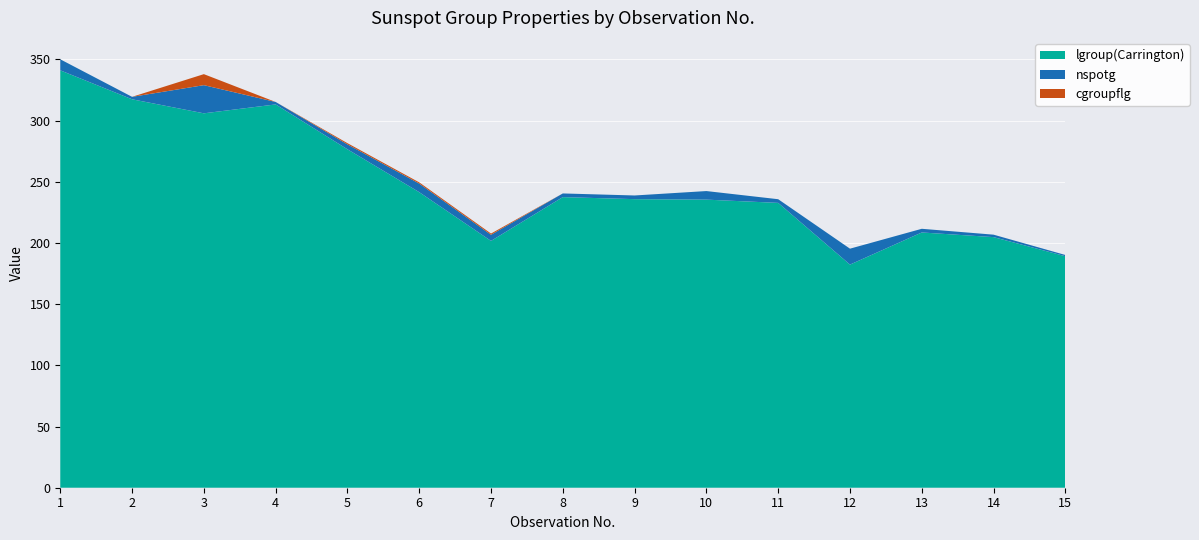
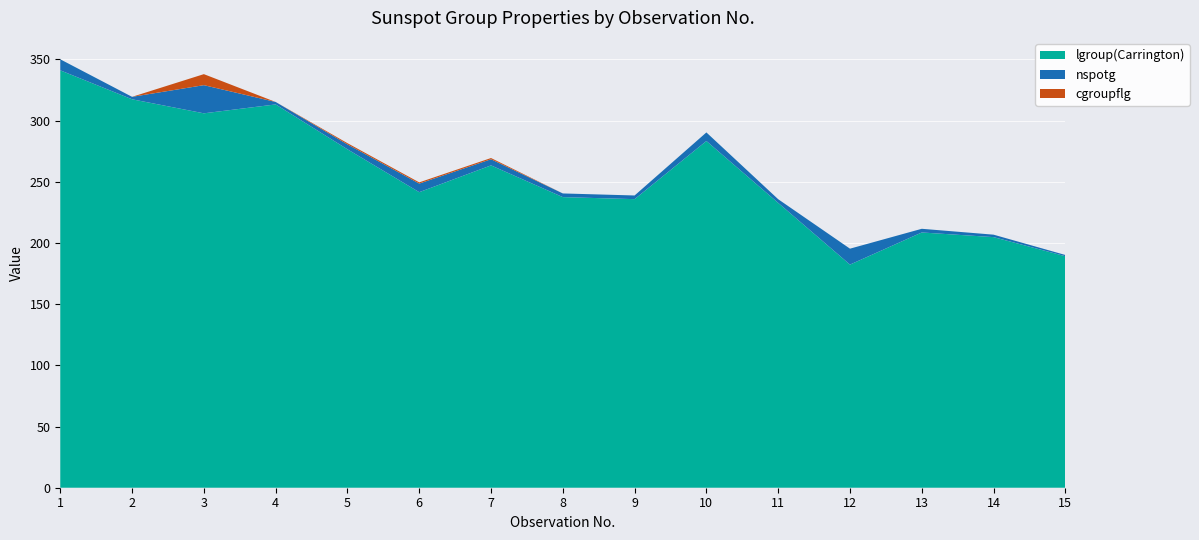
lgroup(Carrington), 7: 202 -> 263
lgroup(Carrington), 10: 235 -> 283
